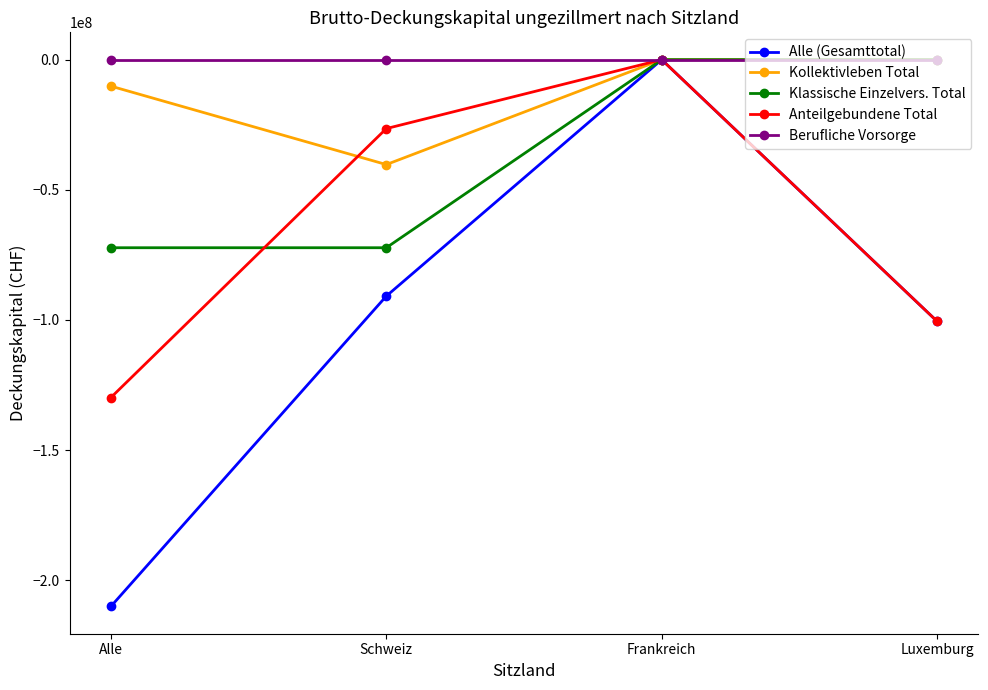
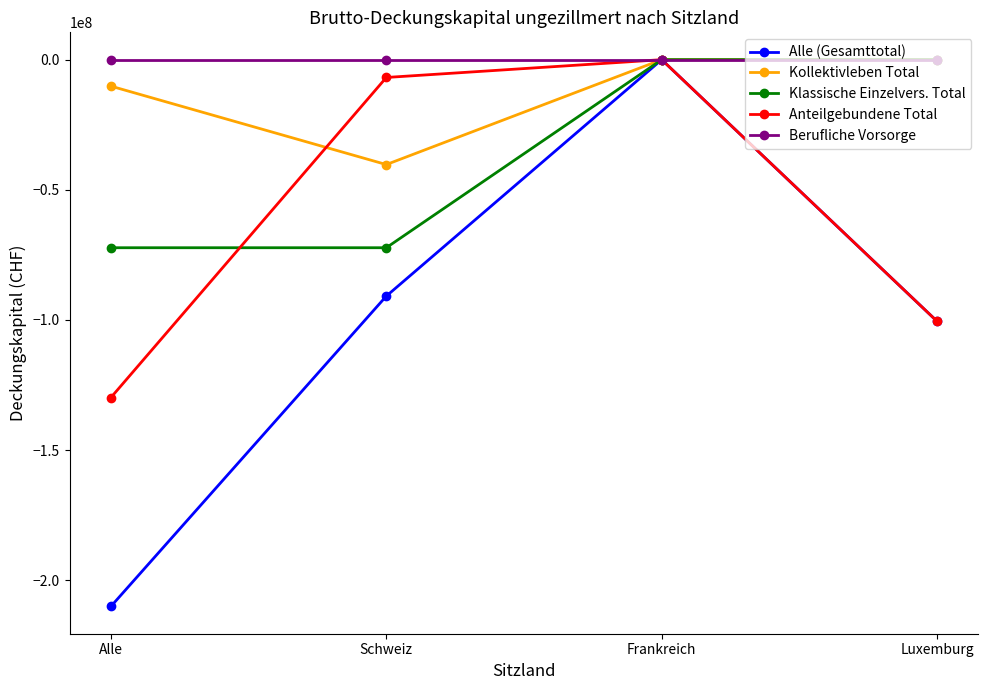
Anteilgebundene Total, Schweiz: -26000000 -> -7000000
